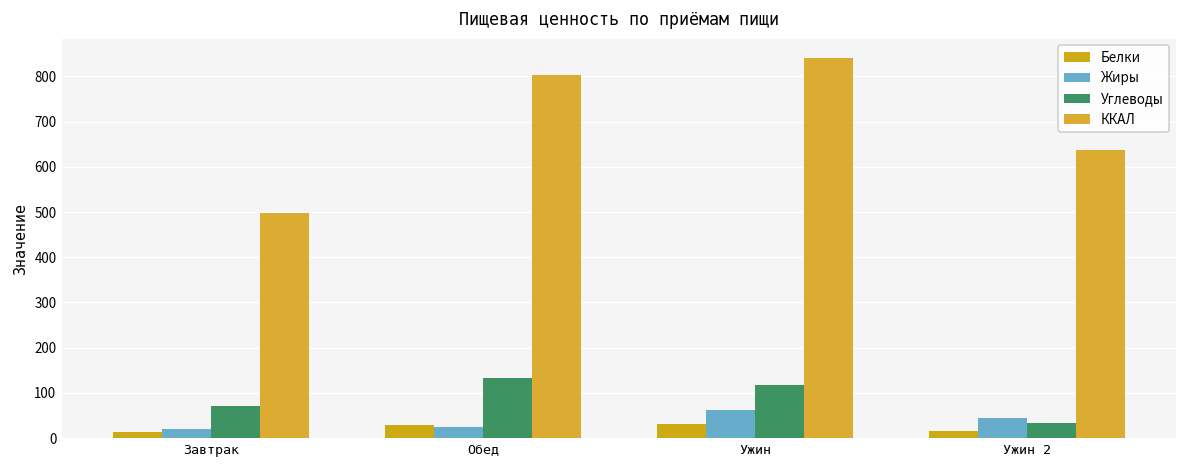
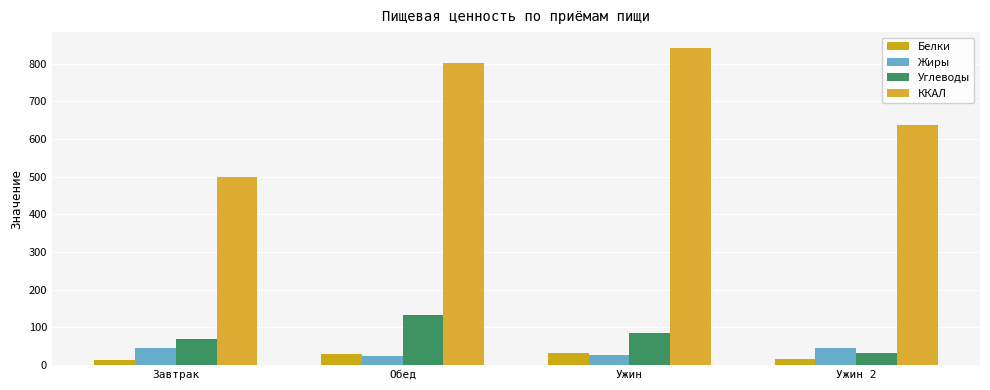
Жиры, Завтрак: 20 -> 50
Жиры, Ужин: 60 -> 30
Углеводы, Ужин: 120 -> 90
